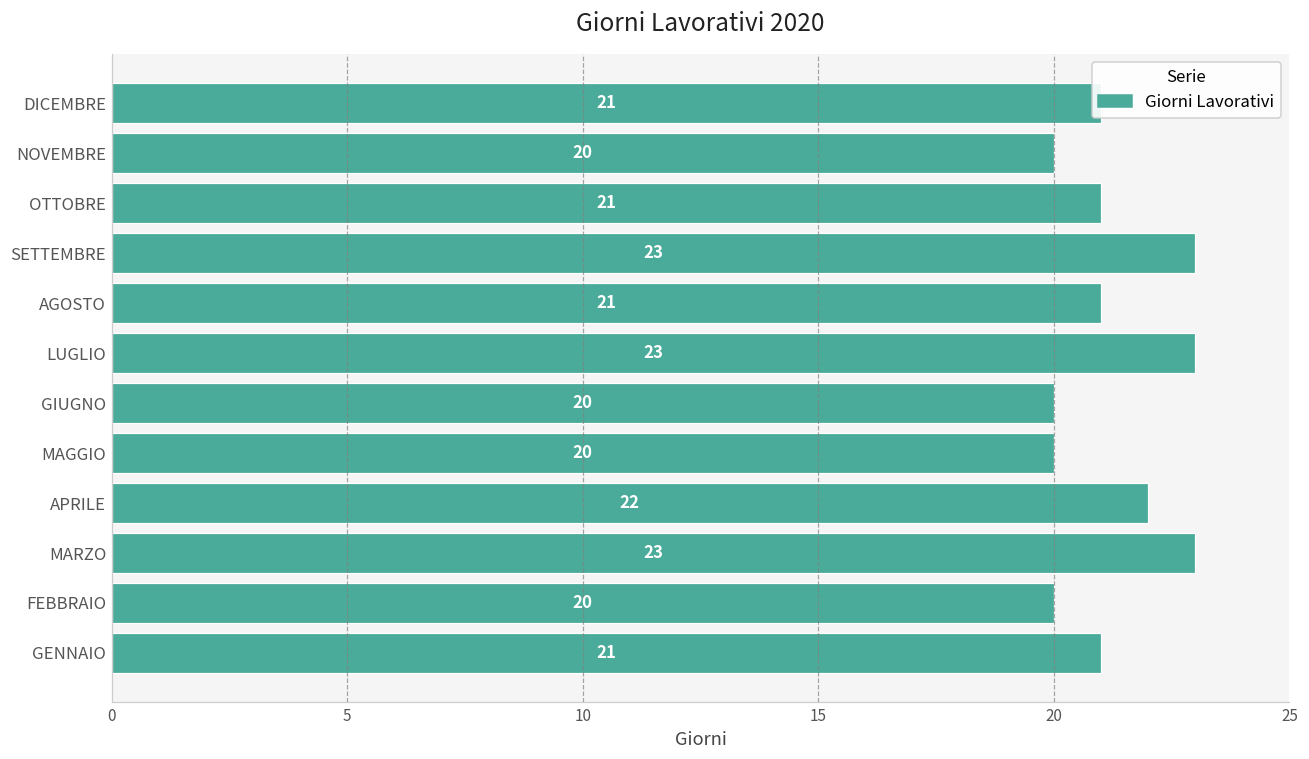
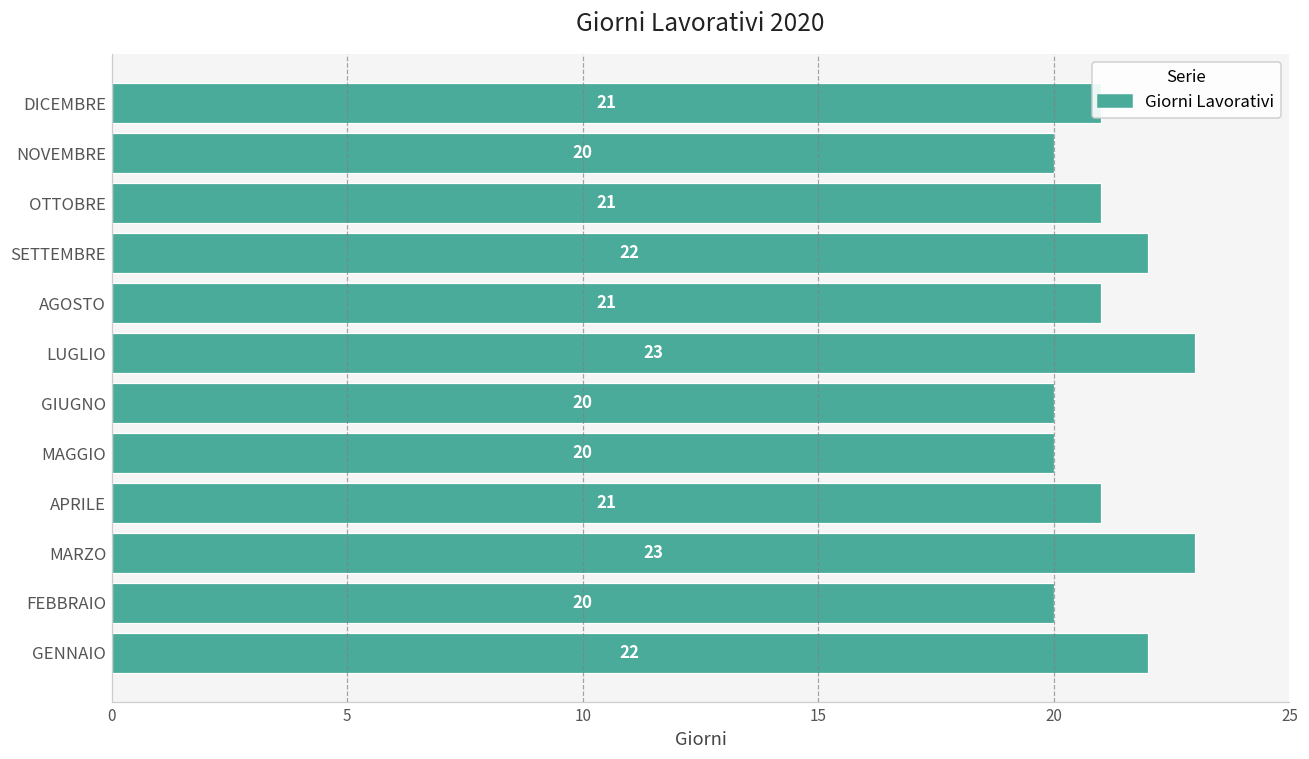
SETTEMBRE: 23 -> 22
APRILE: 22 -> 21
GENNAIO: 21 -> 22
